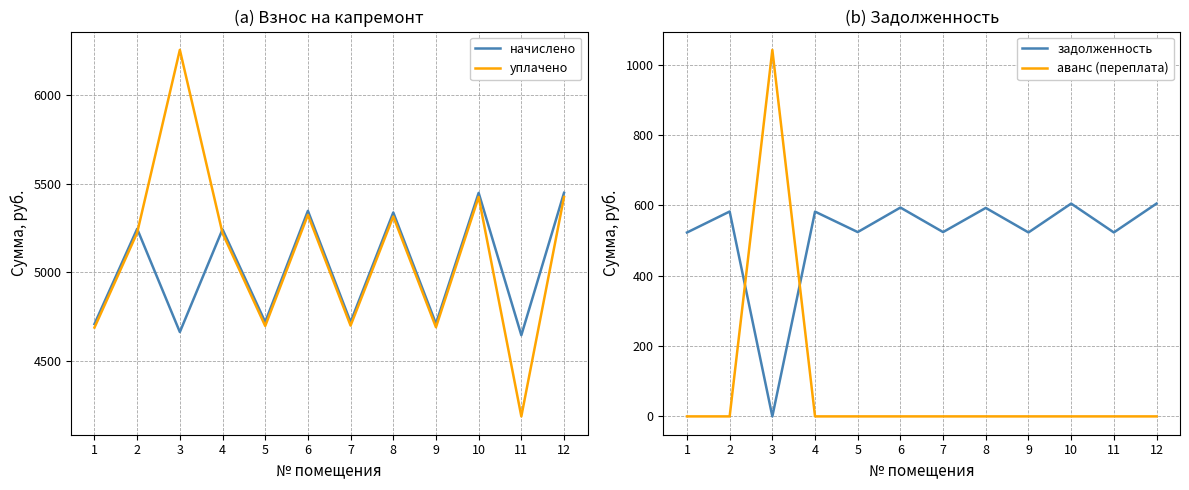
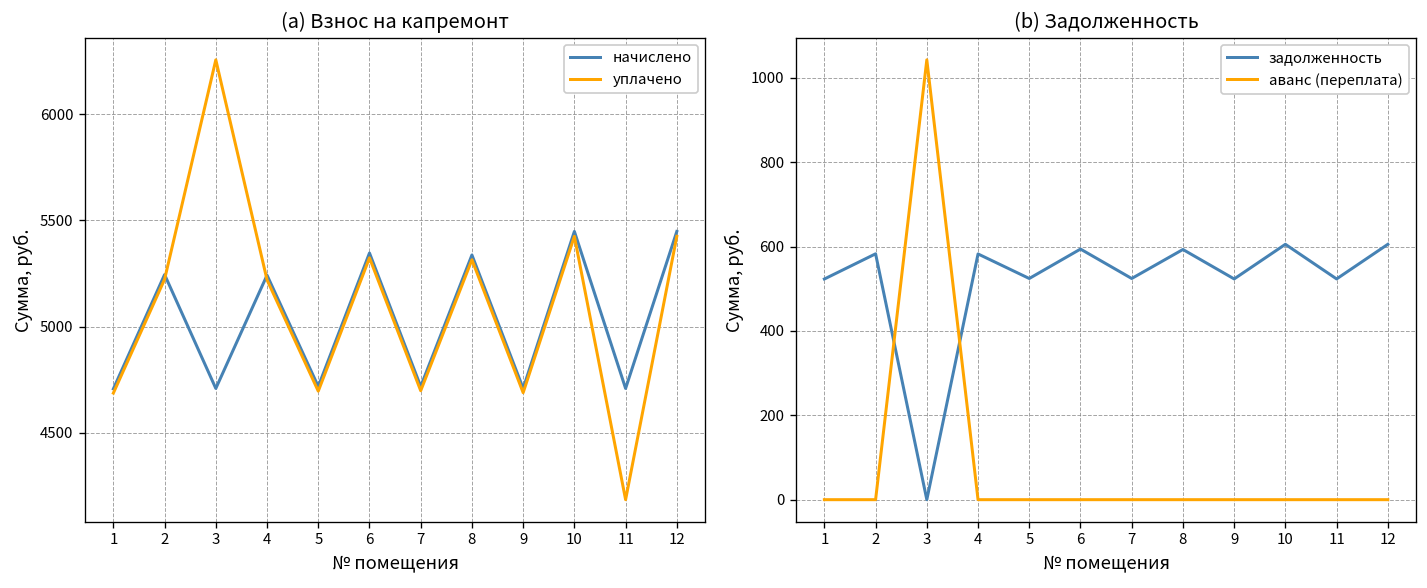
(a) Взнос на капремонт, начислено, 3: 4660 -> 4710
(a) Взнос на капремонт, начислено, 11: 4640 -> 4710
